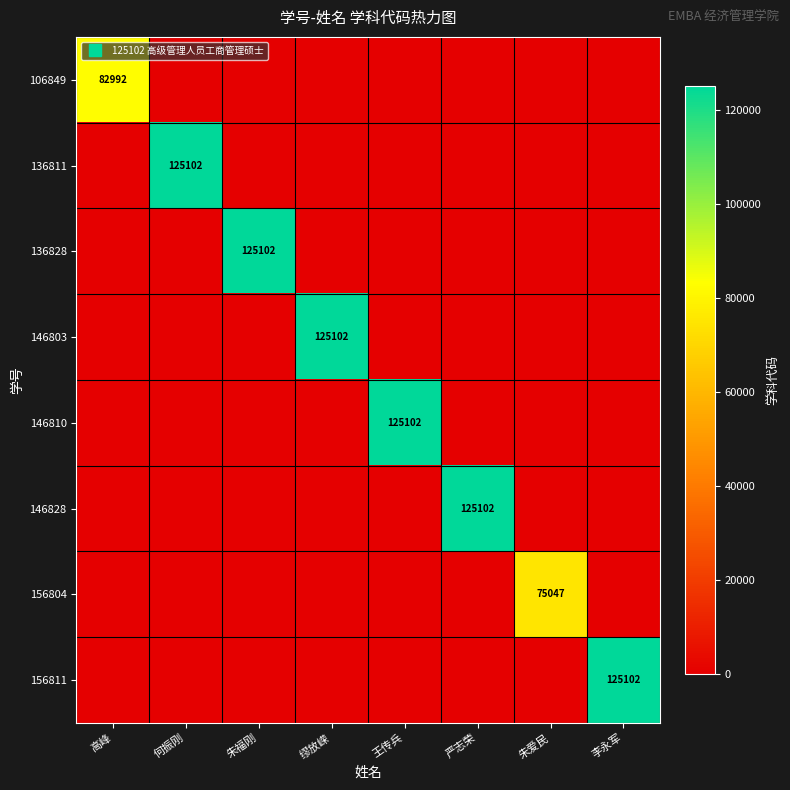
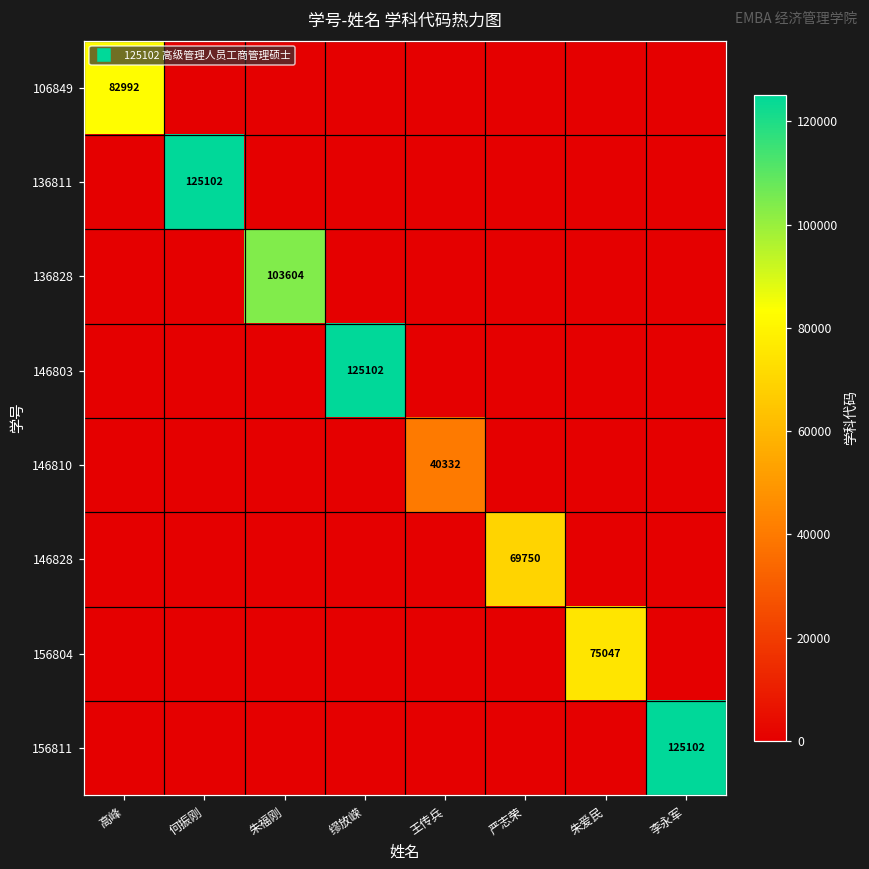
136828, 朱福刚: 125102 -> 103604
146810, 王传兵: 125102 -> 40332
146828, 严志荣: 125102 -> 69750
